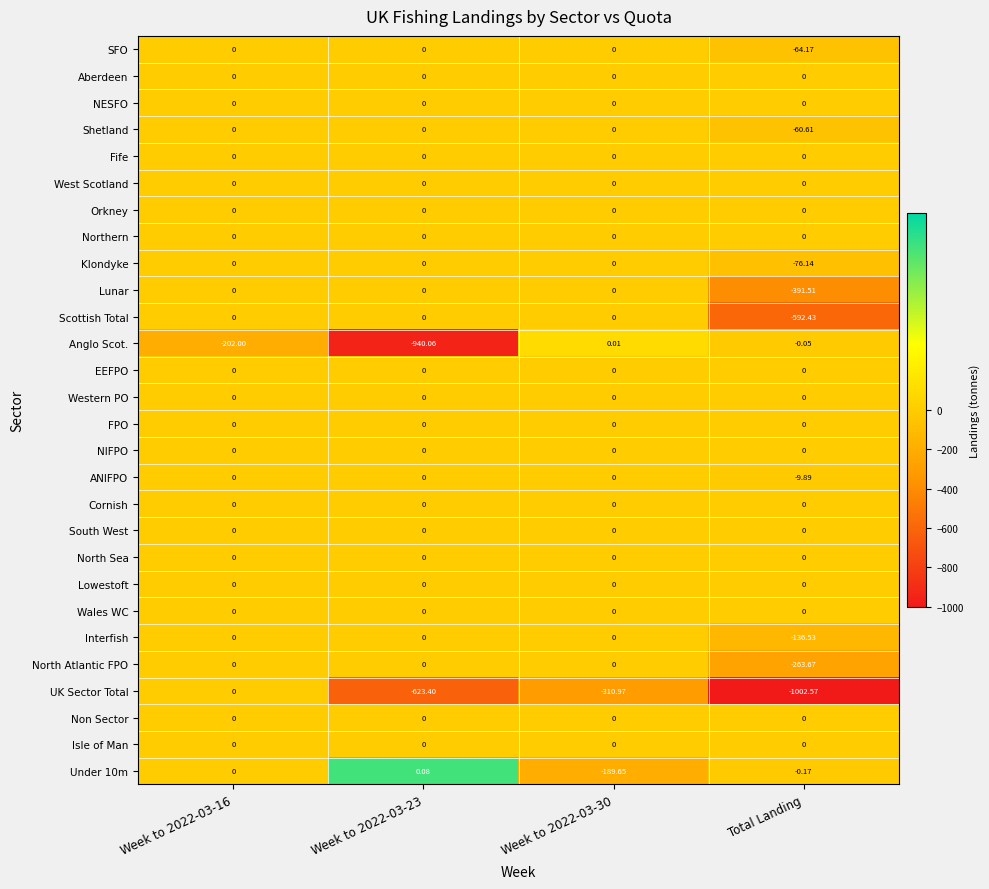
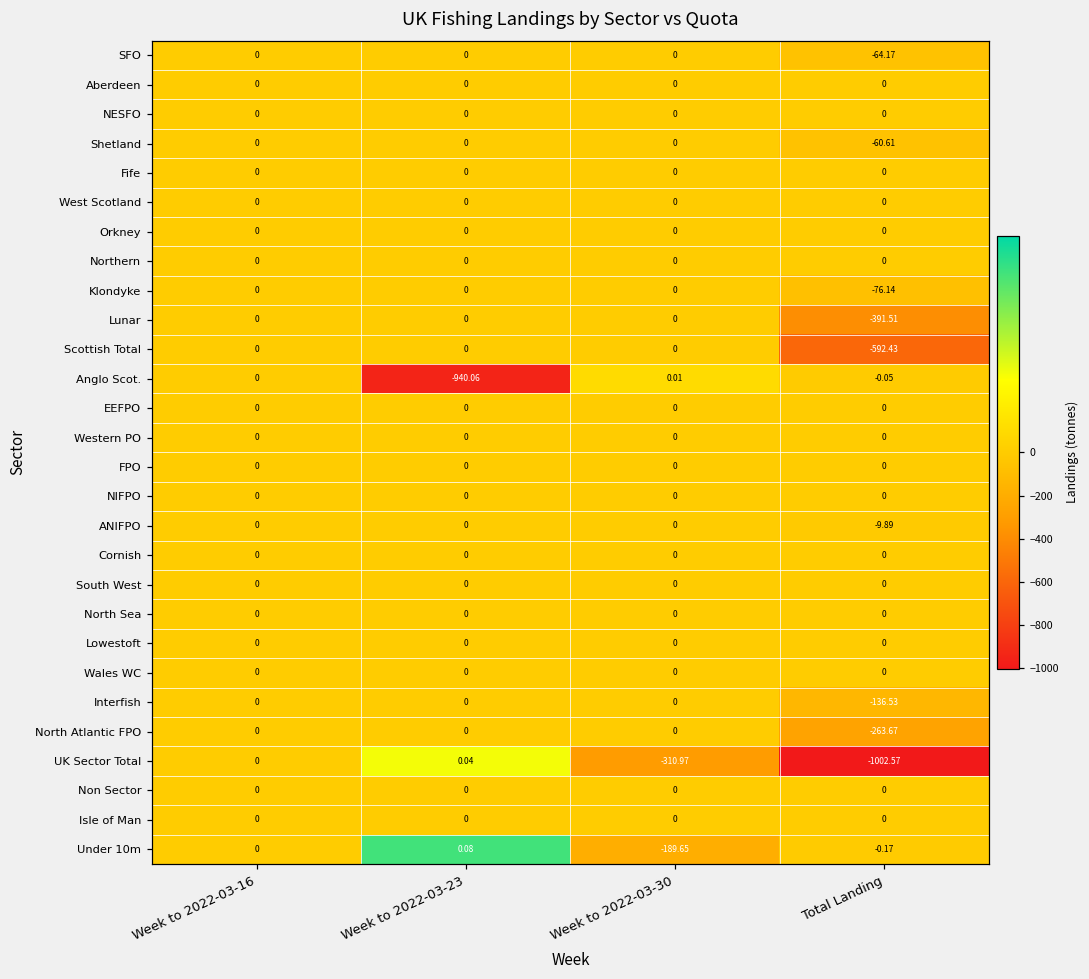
Anglo Scot., Week to 2022-03-16: -202.00 -> 0
UK Sector Total, Week to 2022-03-23: -623.40 -> 0.04
